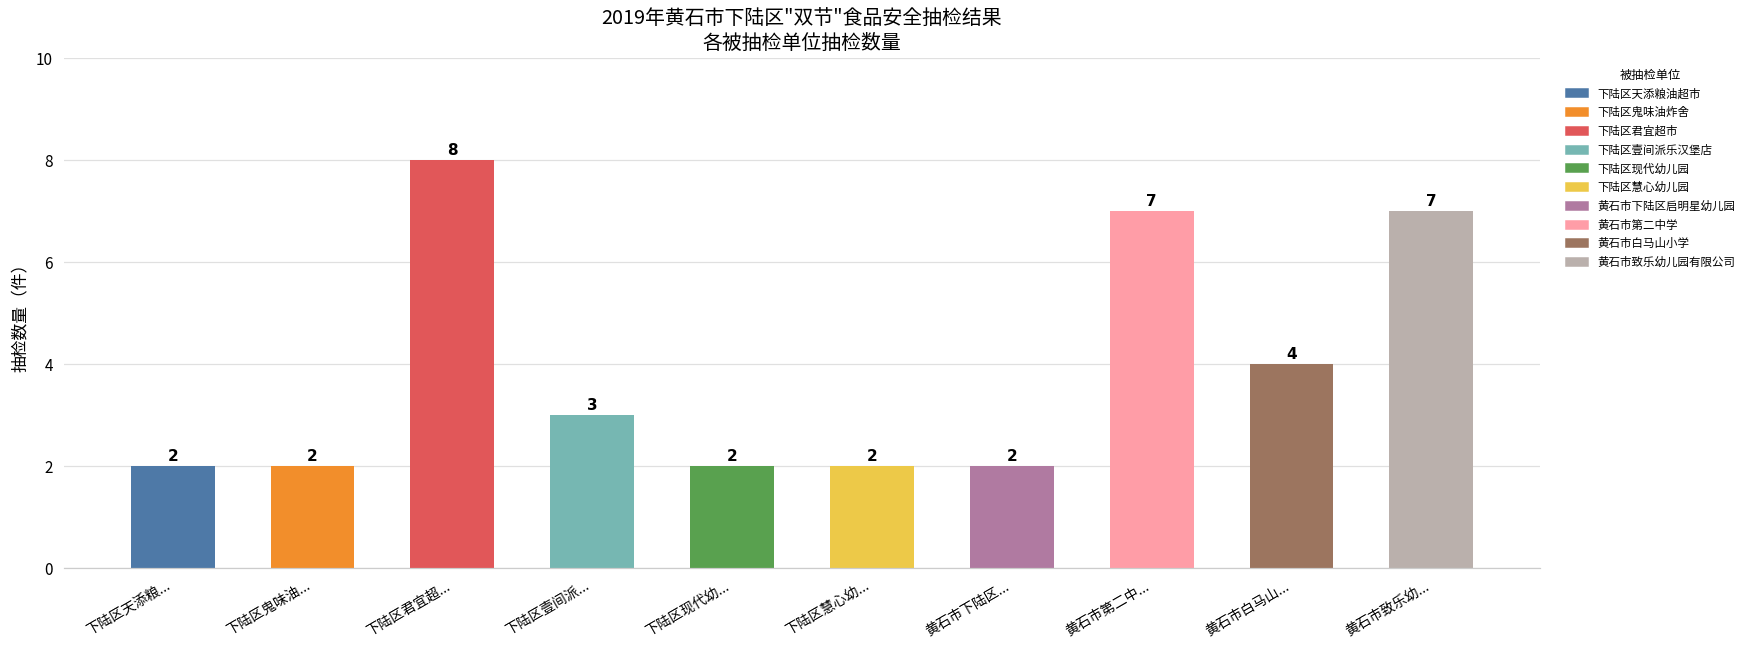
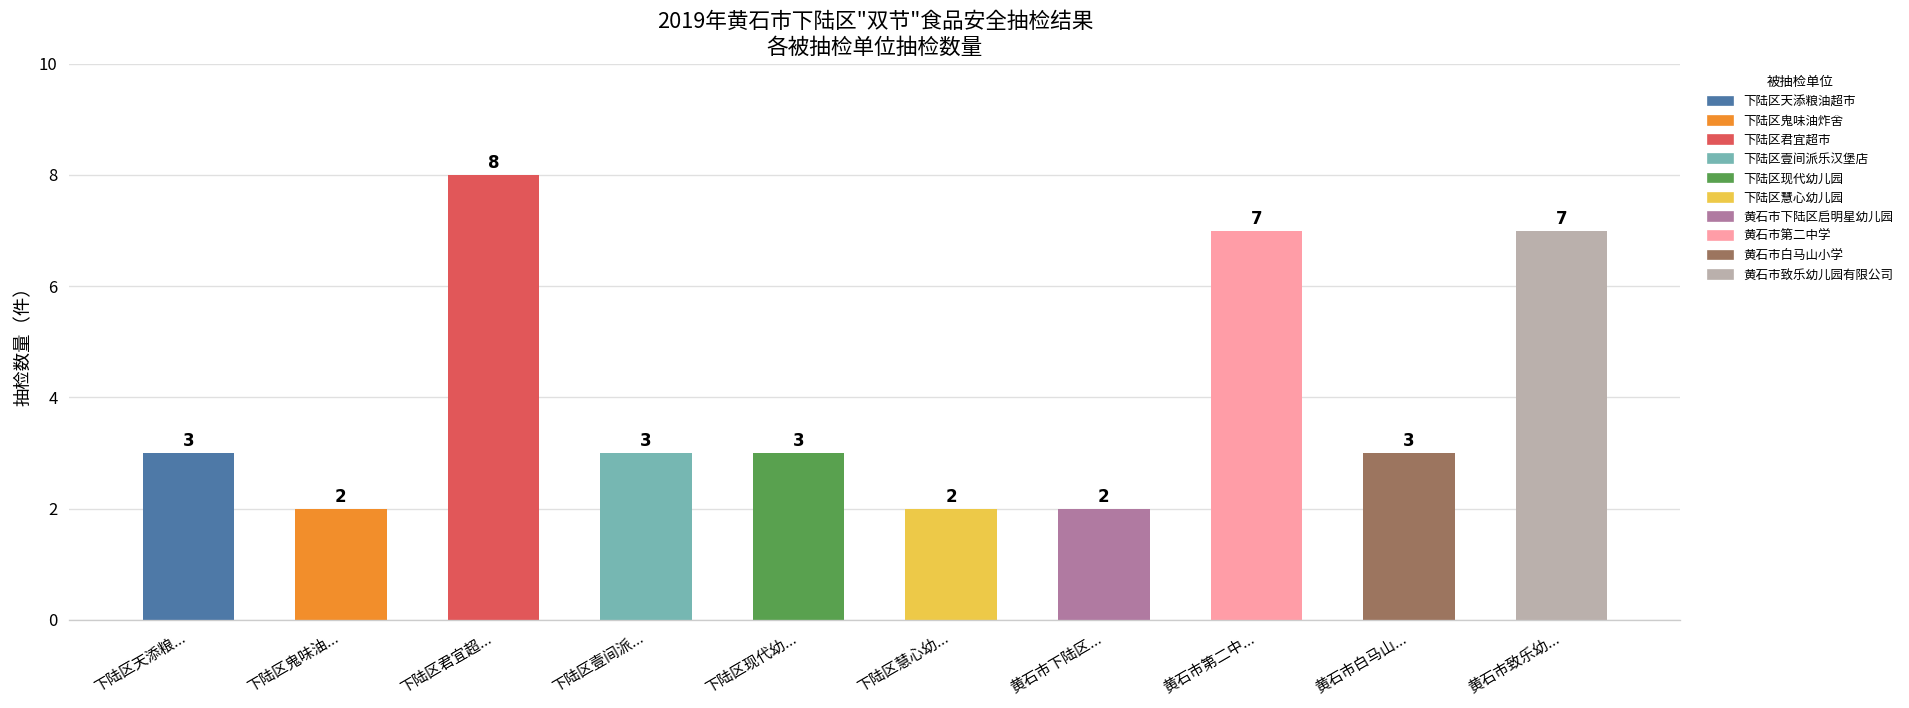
下陆区天添粮...: 2 -> 3
下陆区现代幼...: 2 -> 3
黄石市白马山...: 4 -> 3
